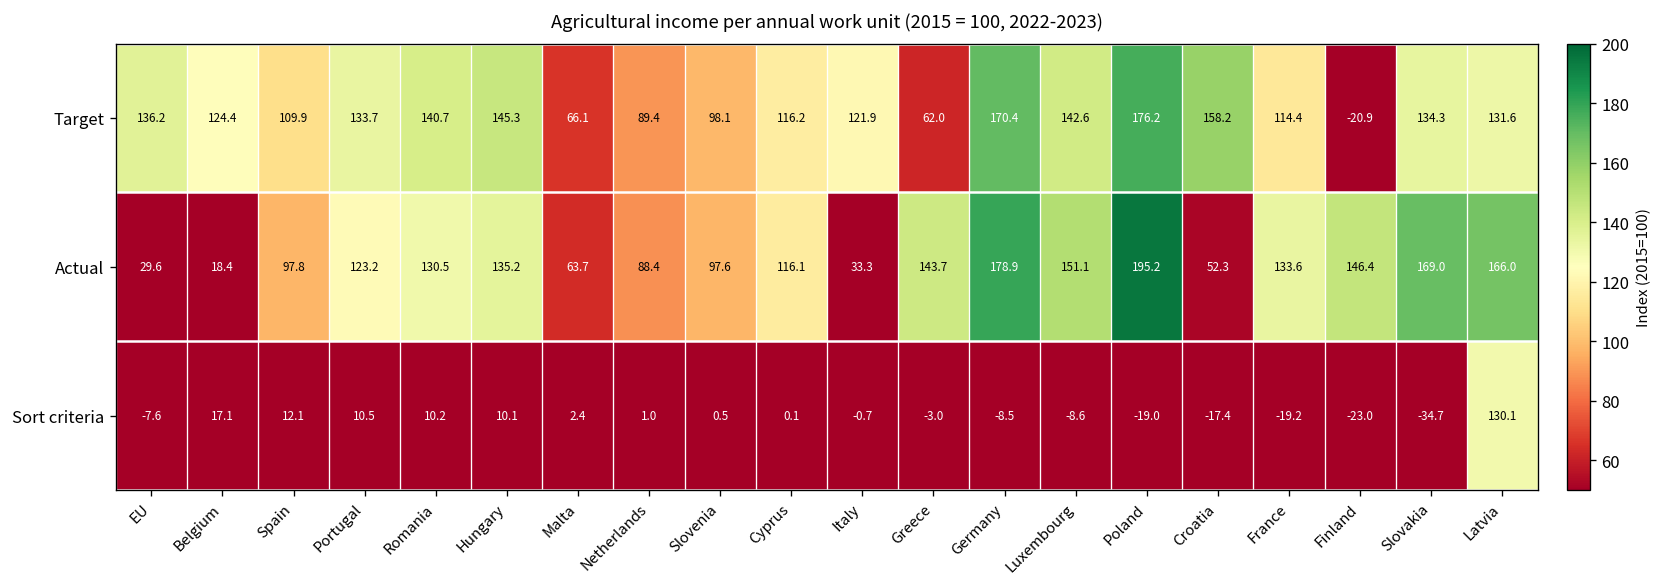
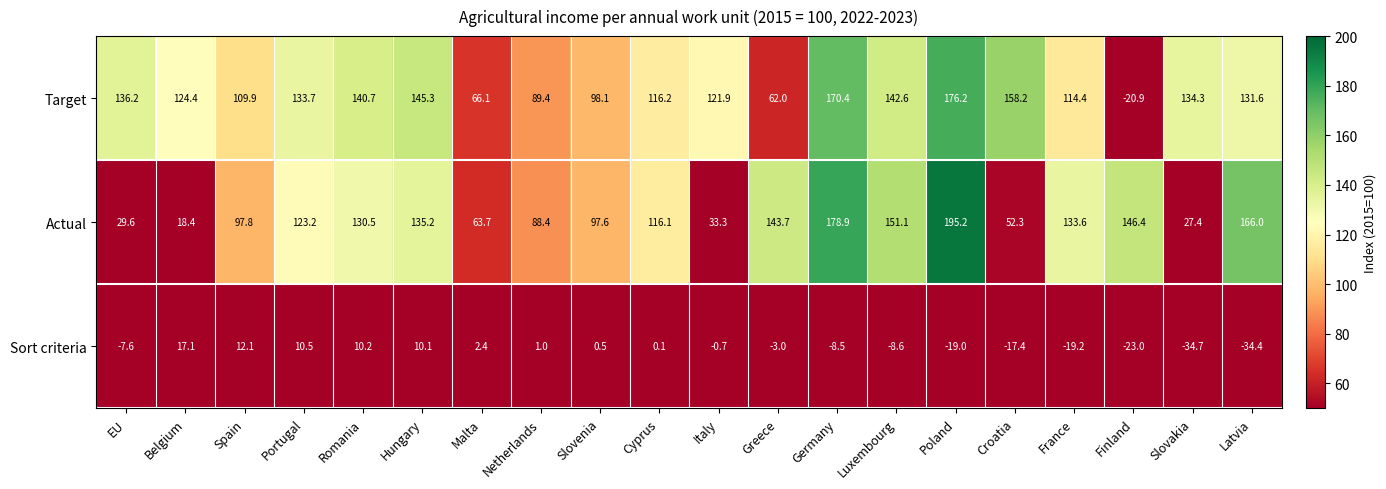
Actual, Slovakia: 169.0 -> 27.4
Sort criteria, Latvia: 130.1 -> -34.4
